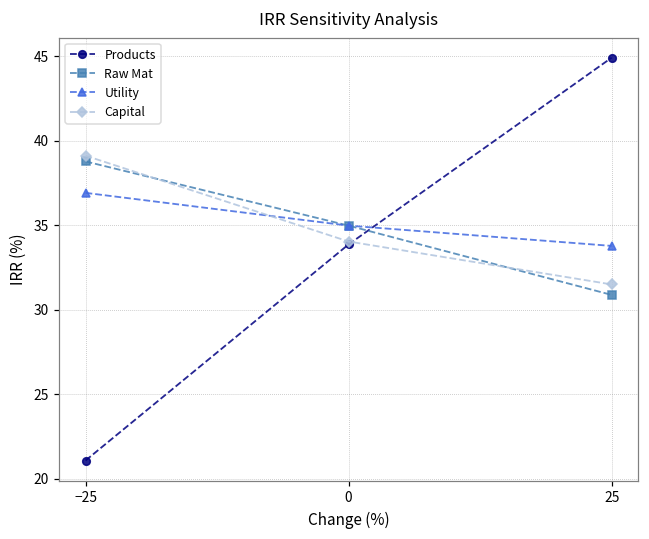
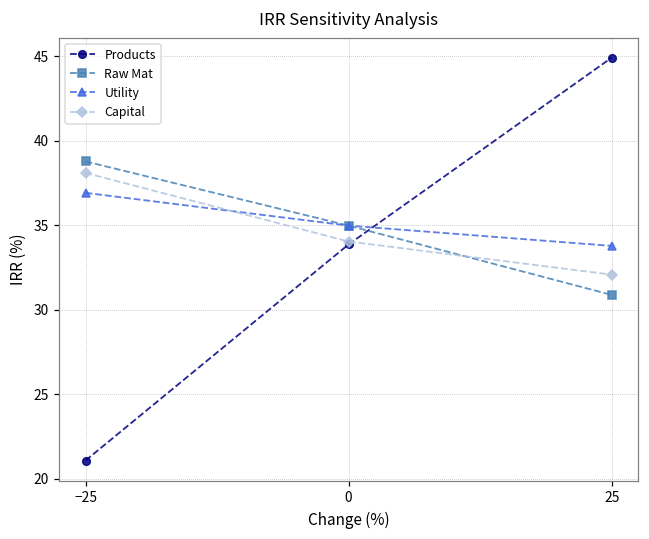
Capital, −25: 39.1 -> 38.1
Capital, 25: 31.5 -> 32.1
